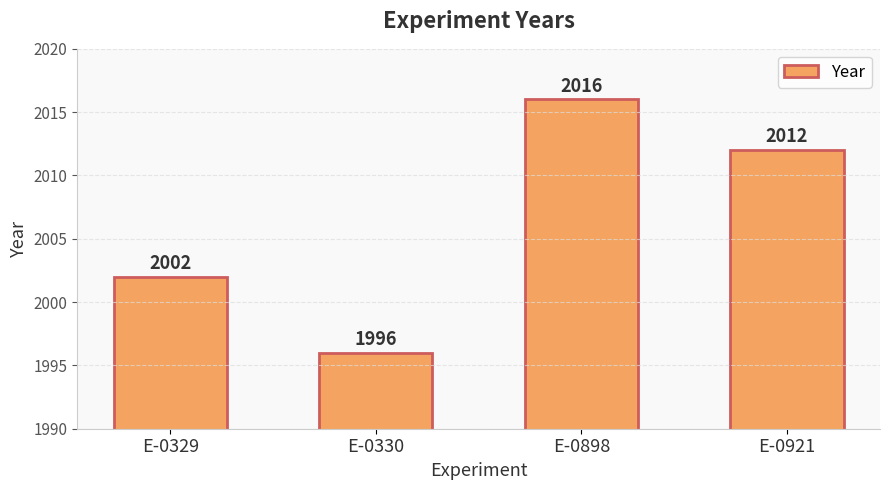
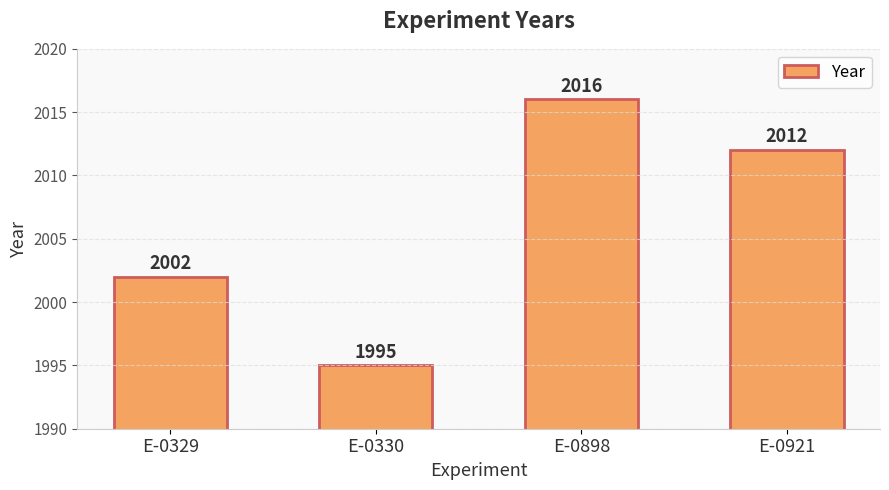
E-0330: 1996 -> 1995
